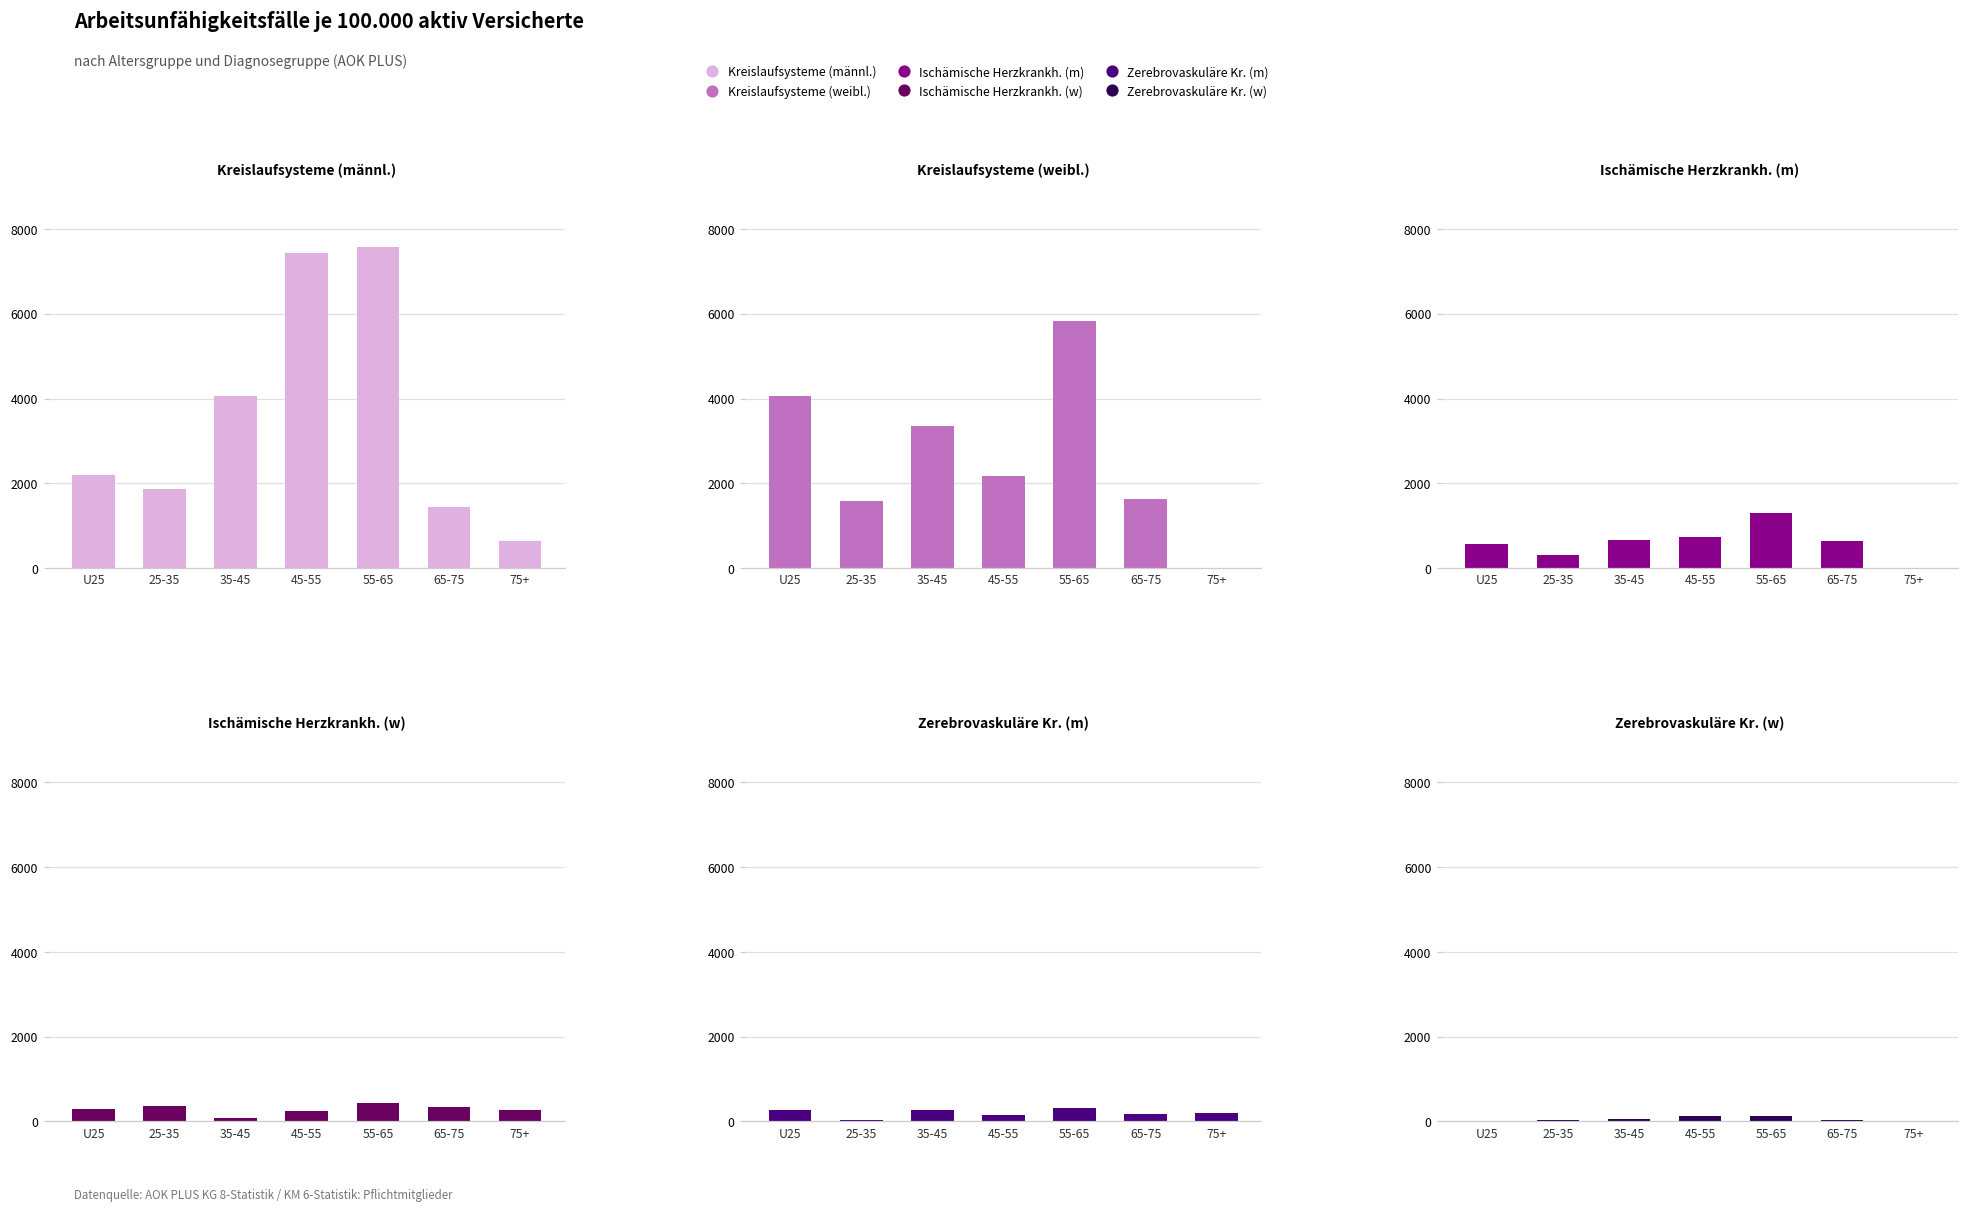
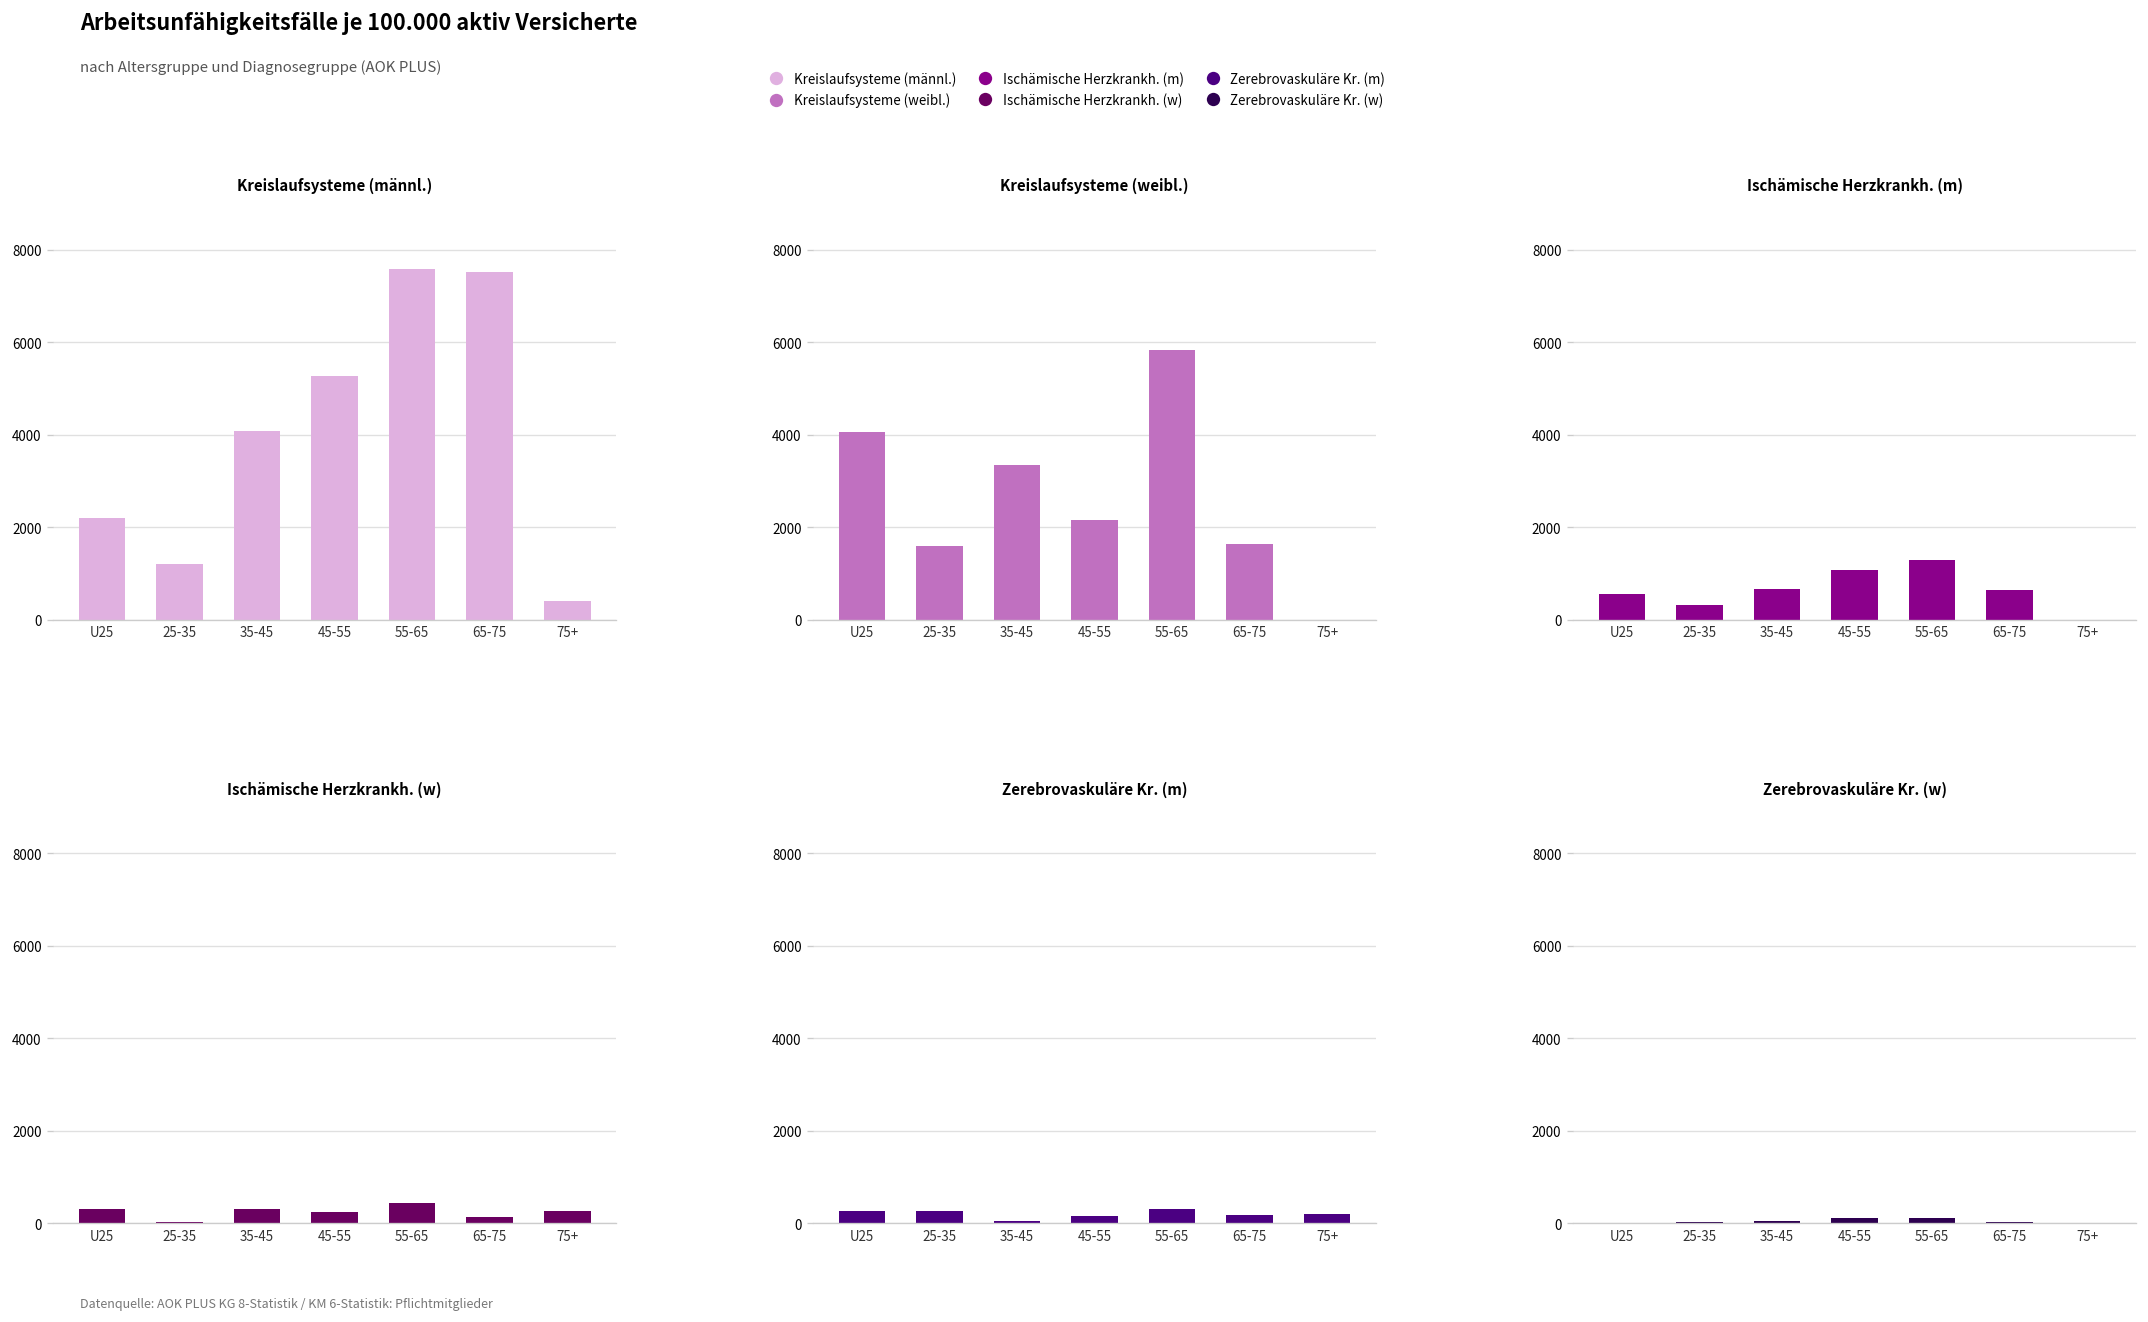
Kreislaufsysteme (männl.), 25-35: 1900 -> 1200
Kreislaufsysteme (männl.), 45-55: 7400 -> 5300
Kreislaufsysteme (männl.), 65-75: 1400 -> 7500
Kreislaufsysteme (männl.), 75+: 600 -> 400
Ischämische Herzkrankh. (m), 45-55: 700 -> 1100
Ischämische Herzkrankh. (w), 25-35: 400 -> 0
Ischämische Herzkrankh. (w), 35-45: 100 -> 300
Ischämische Herzkrankh. (w), 65-75: 300 -> 100
Zerebrovaskuläre Kr. (m), 25-35: 0 -> 300
Zerebrovaskuläre Kr. (m), 35-45: 300 -> 100
